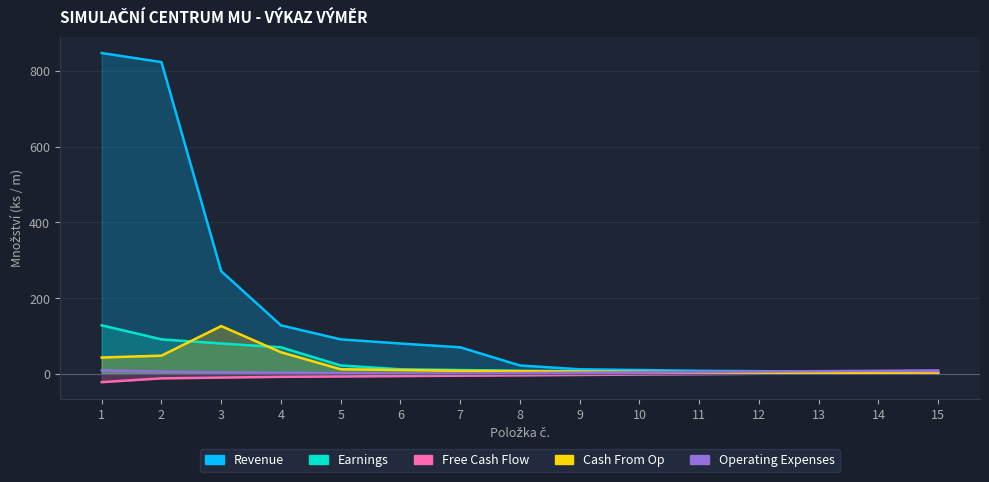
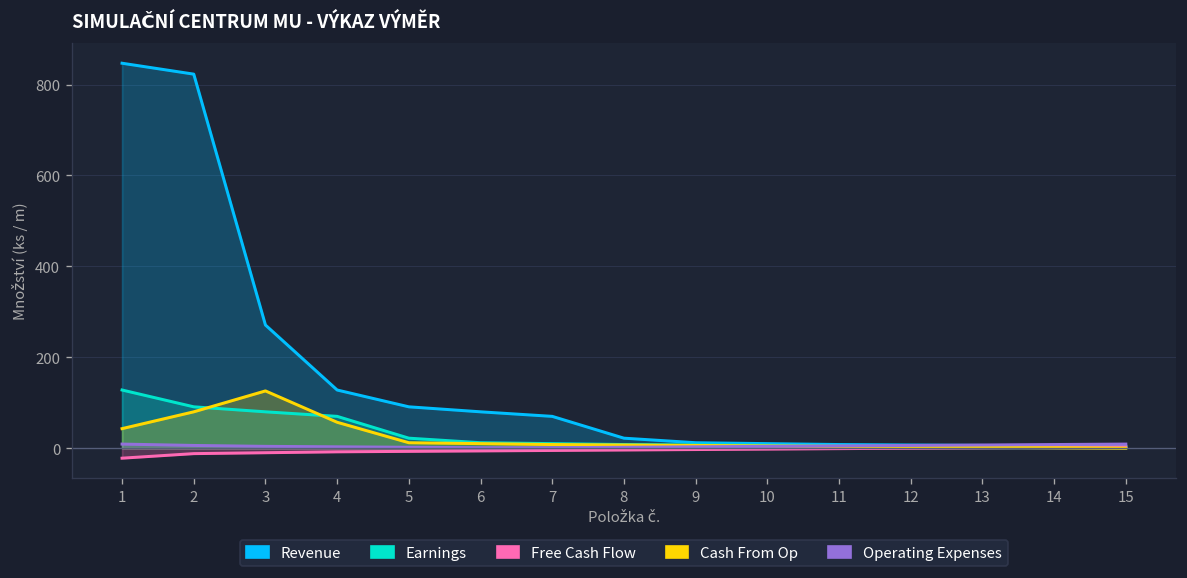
Cash From Op, 2: 50 -> 80
